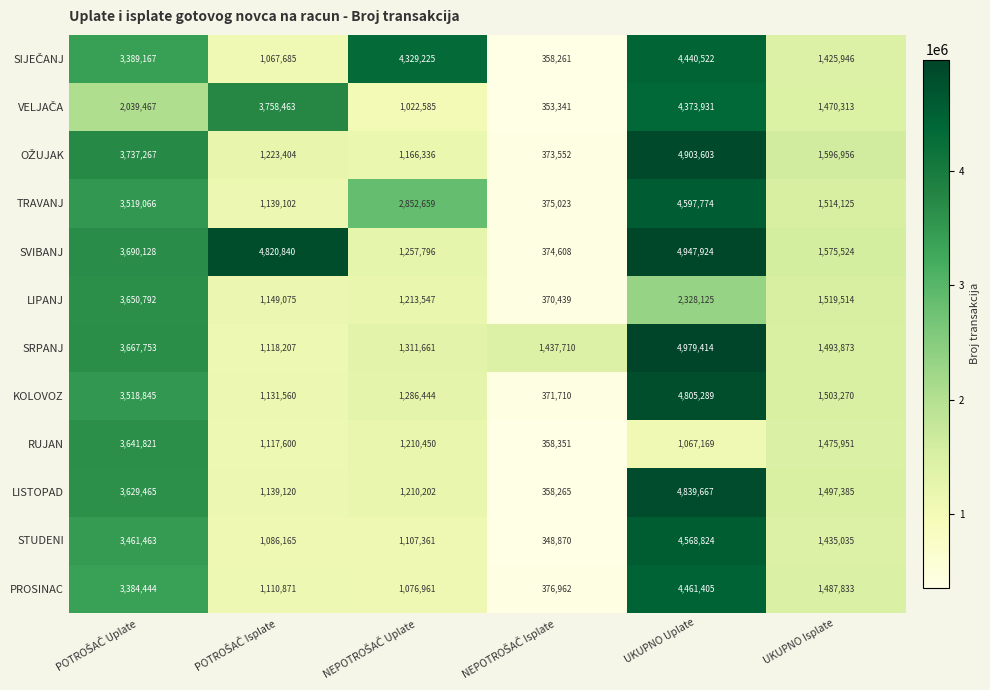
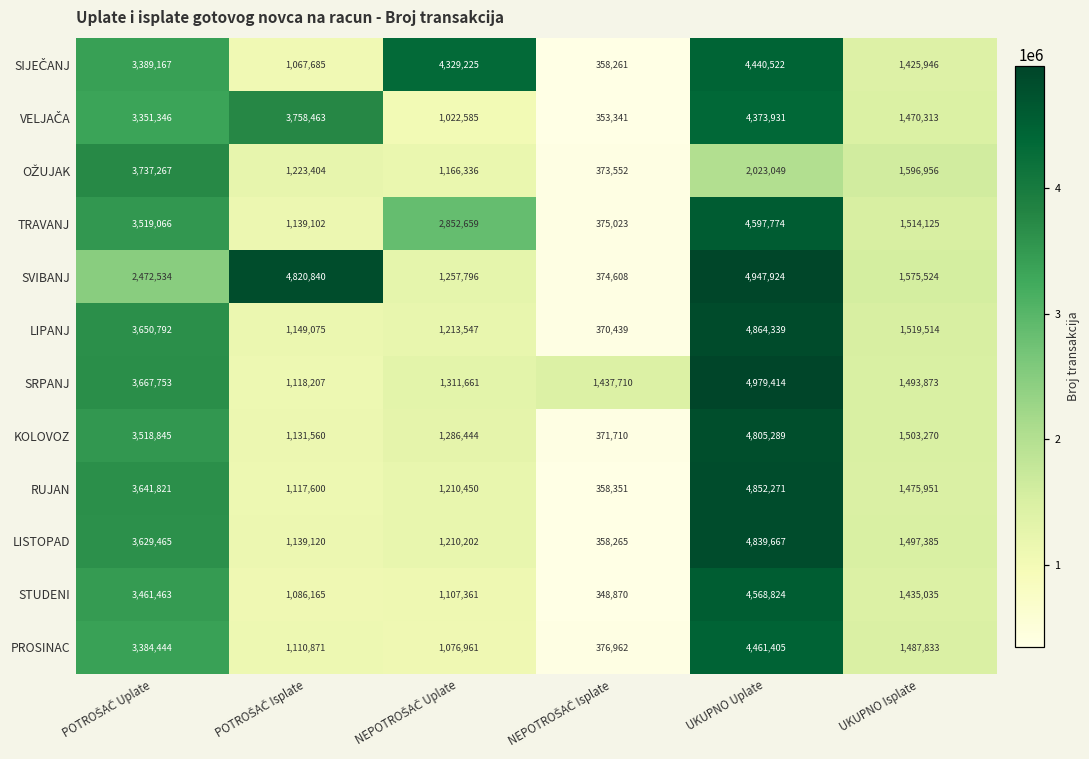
VELJAČA, POTROŠAČ Uplate: 2,039,467 -> 3,351,346
OŽUJAK, UKUPNO Uplate: 4,903,603 -> 2,023,049
SVIBANJ, POTROŠAČ Uplate: 3,690,128 -> 2,472,534
LIPANJ, UKUPNO Uplate: 2,328,125 -> 4,864,339
RUJAN, UKUPNO Uplate: 1,067,169 -> 4,852,271
